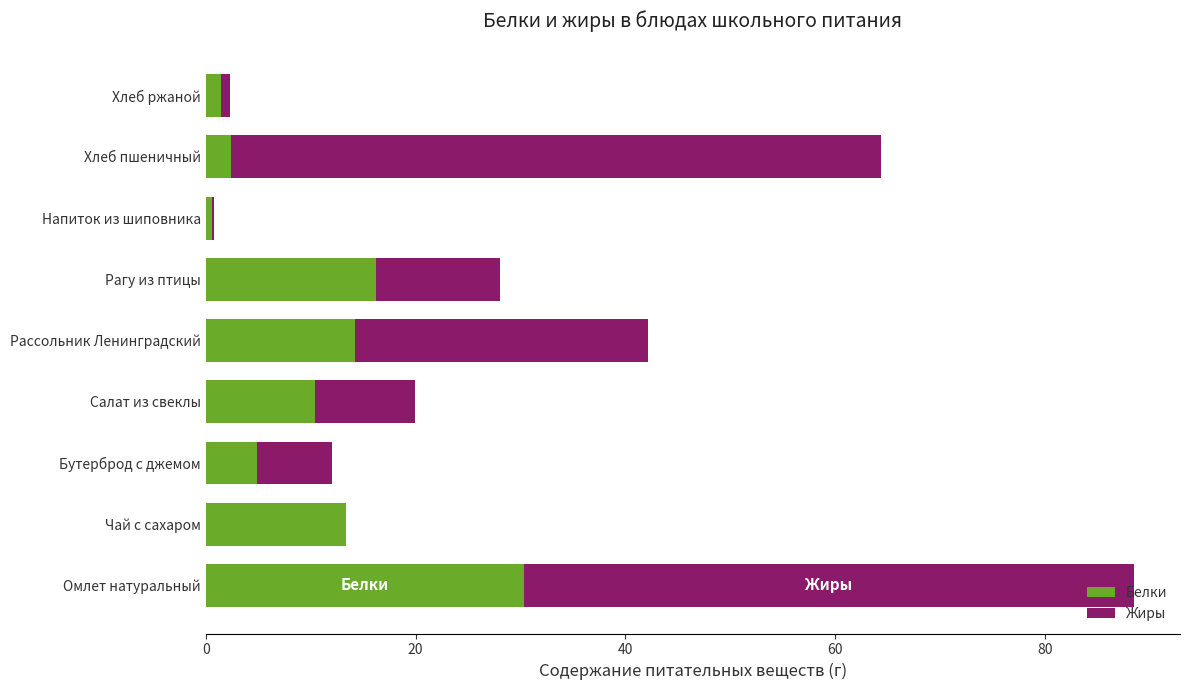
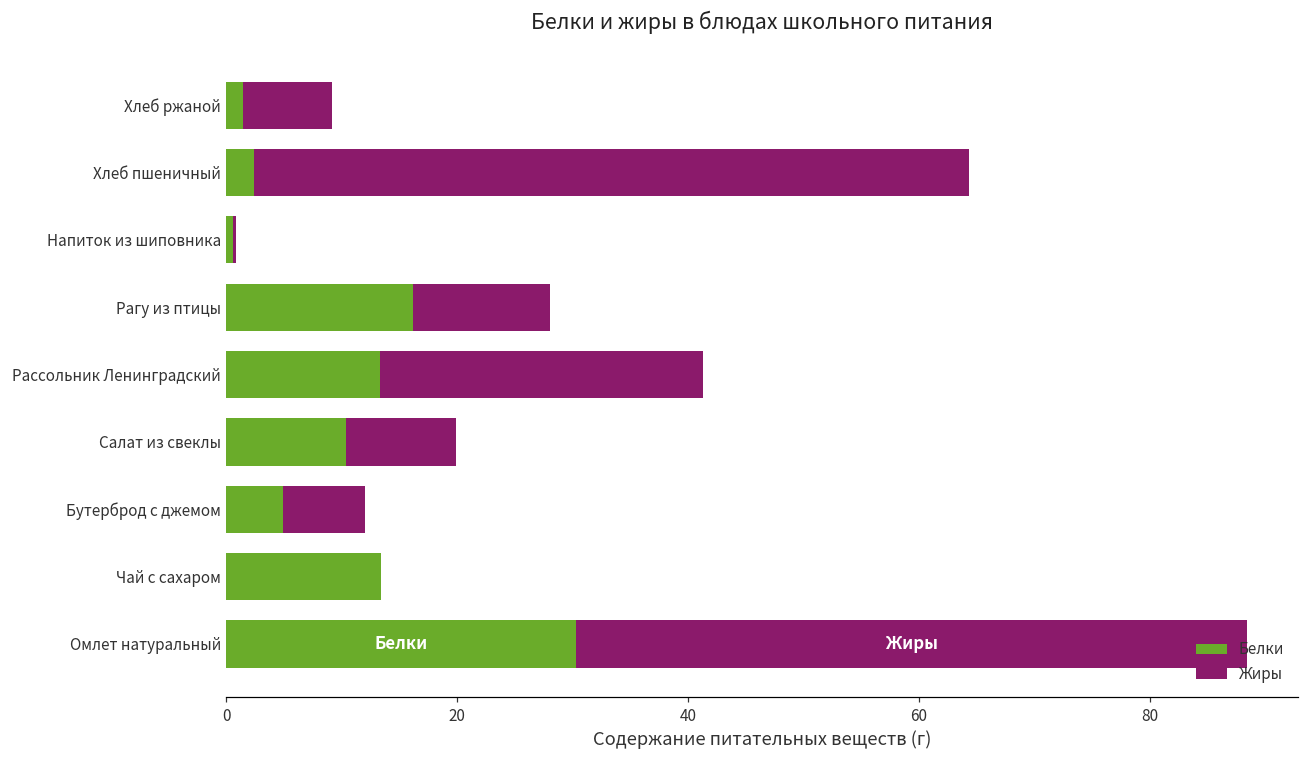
Жиры, Хлеб ржаной: 0.9 -> 7.7
Белки, Рассольник Ленинградский: 14.2 -> 13.3
